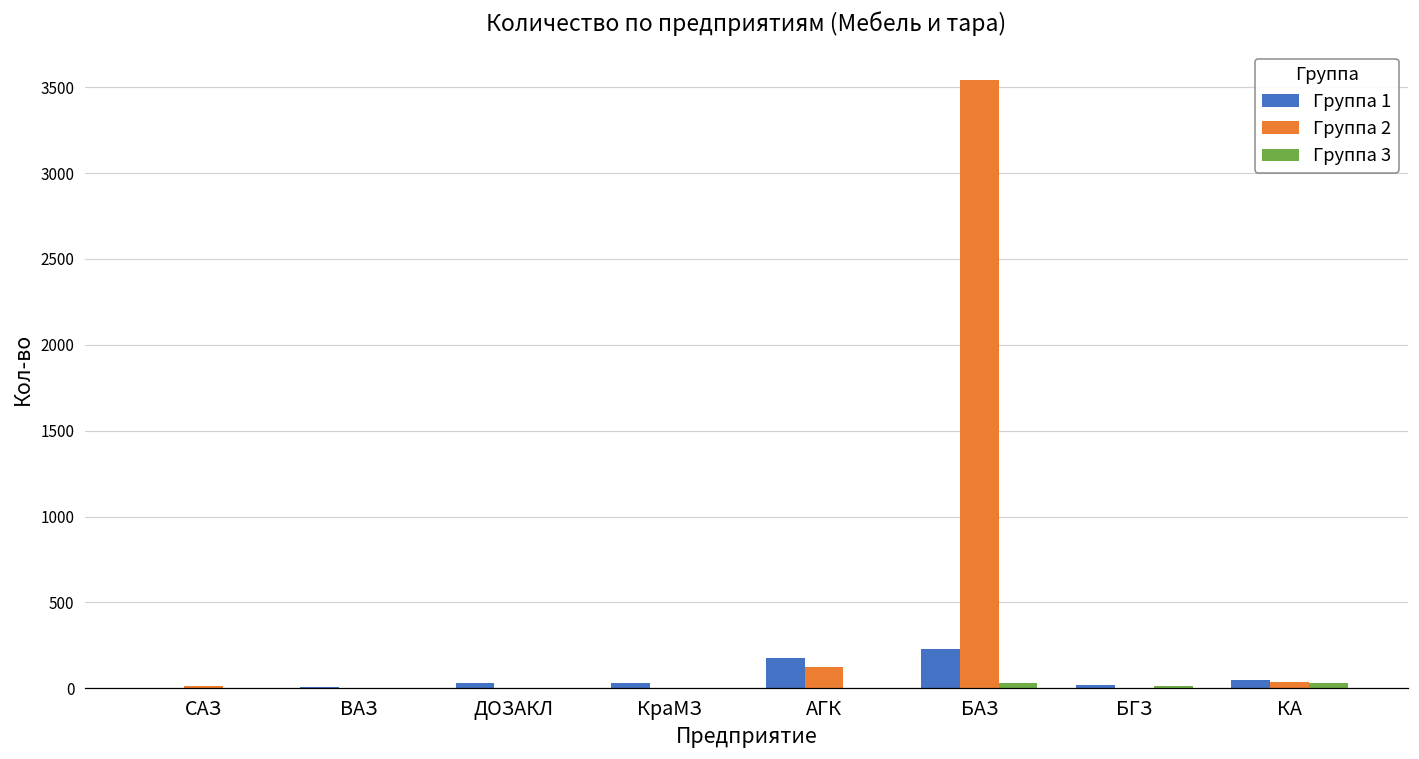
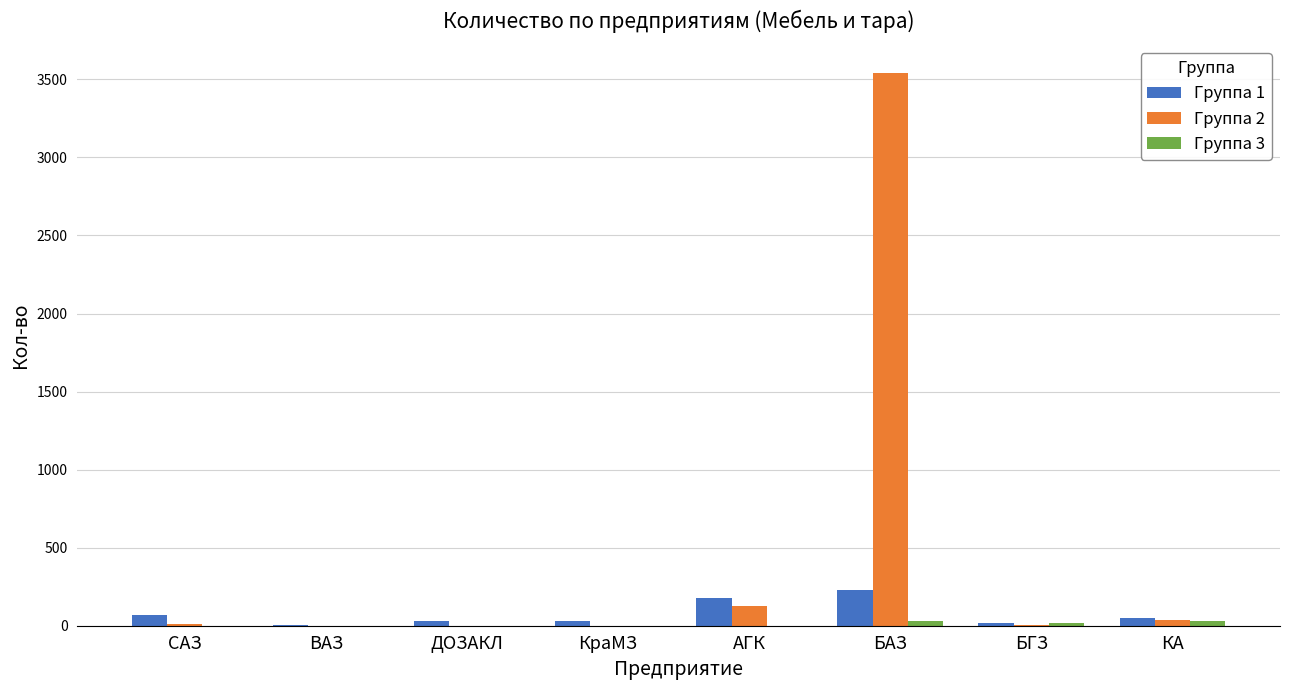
Группа 1, САЗ: 0 -> 70
